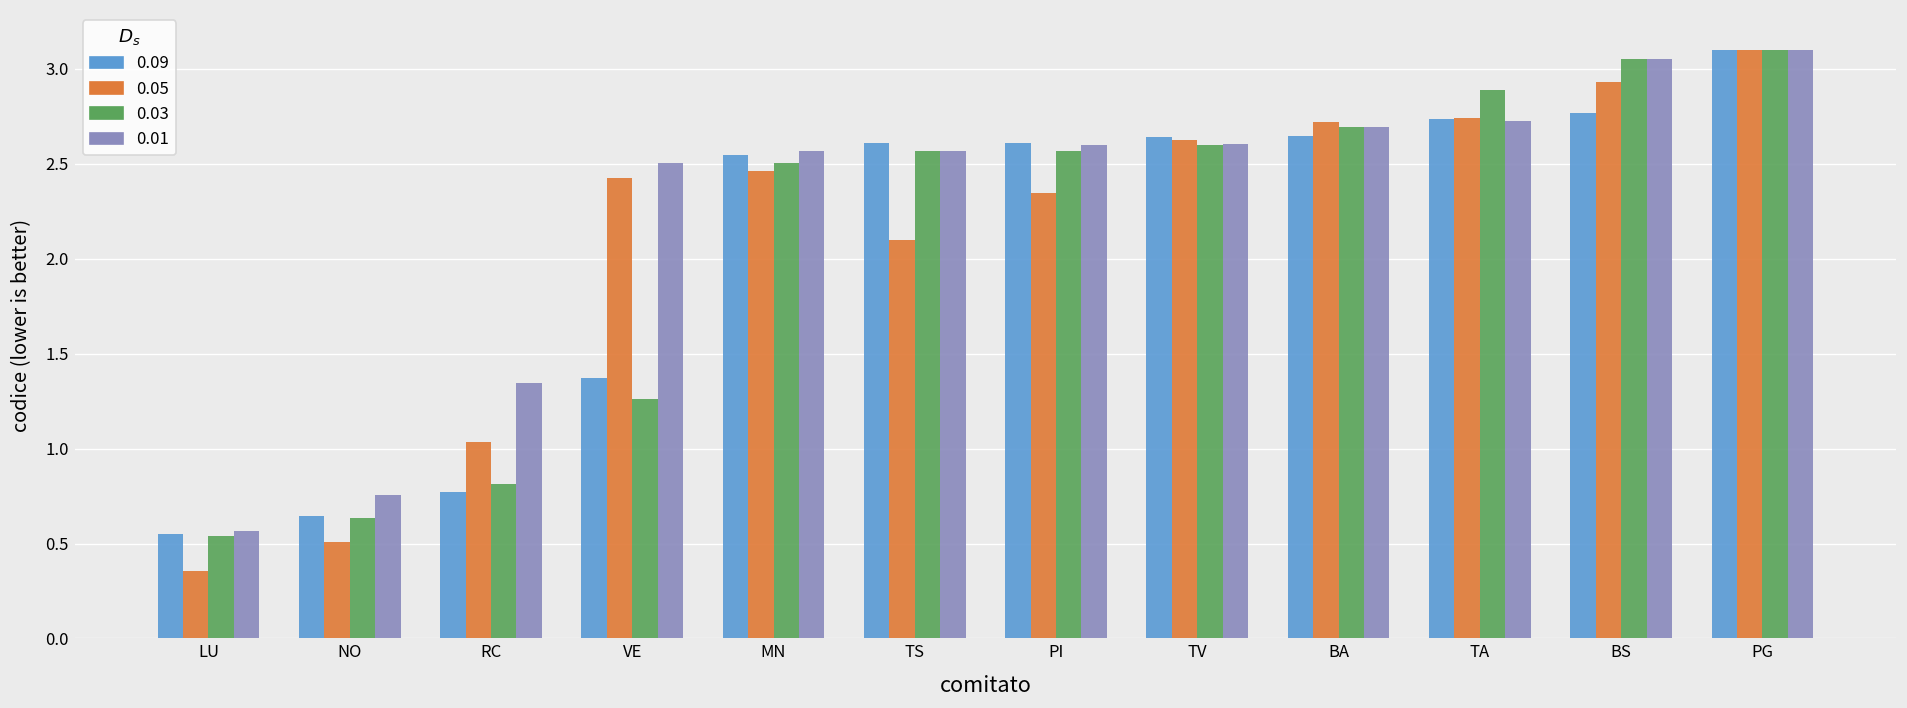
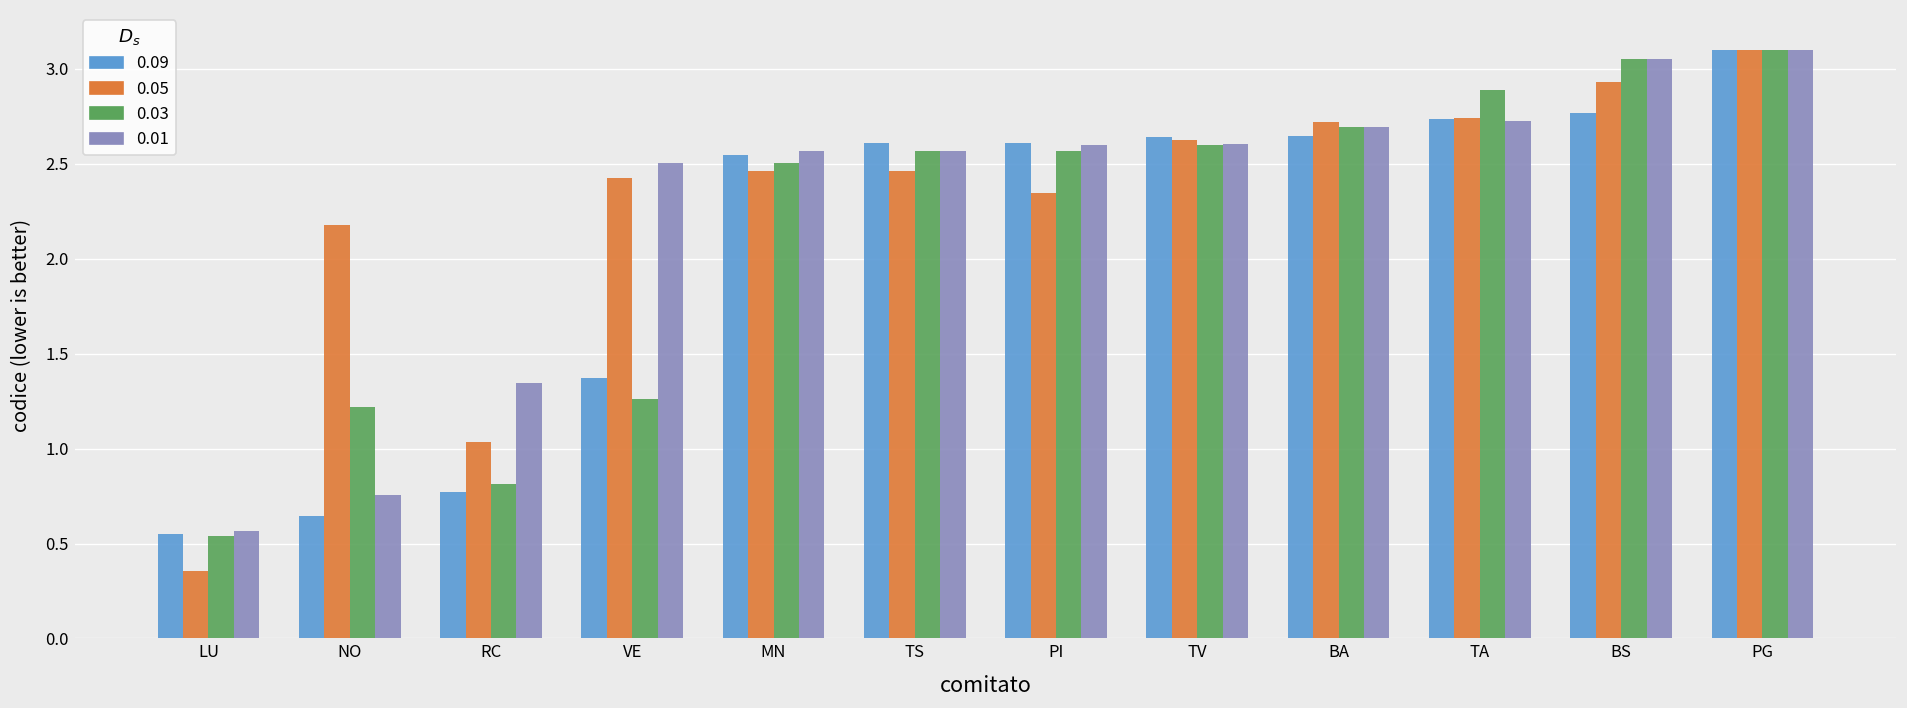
0.05, NO: 0.51 -> 2.18
0.03, NO: 0.64 -> 1.22
0.05, TS: 2.10 -> 2.46
